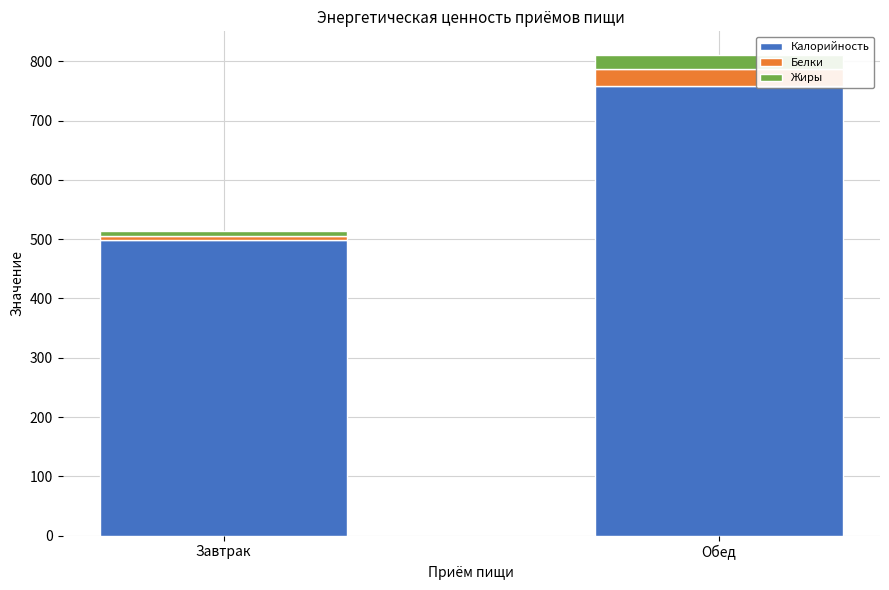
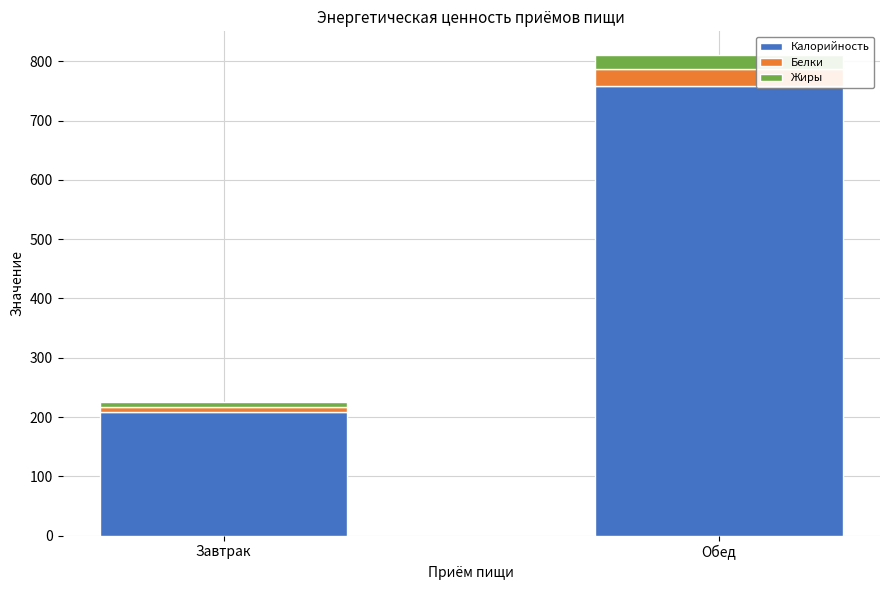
Калорийность, Завтрак: 500 -> 210
